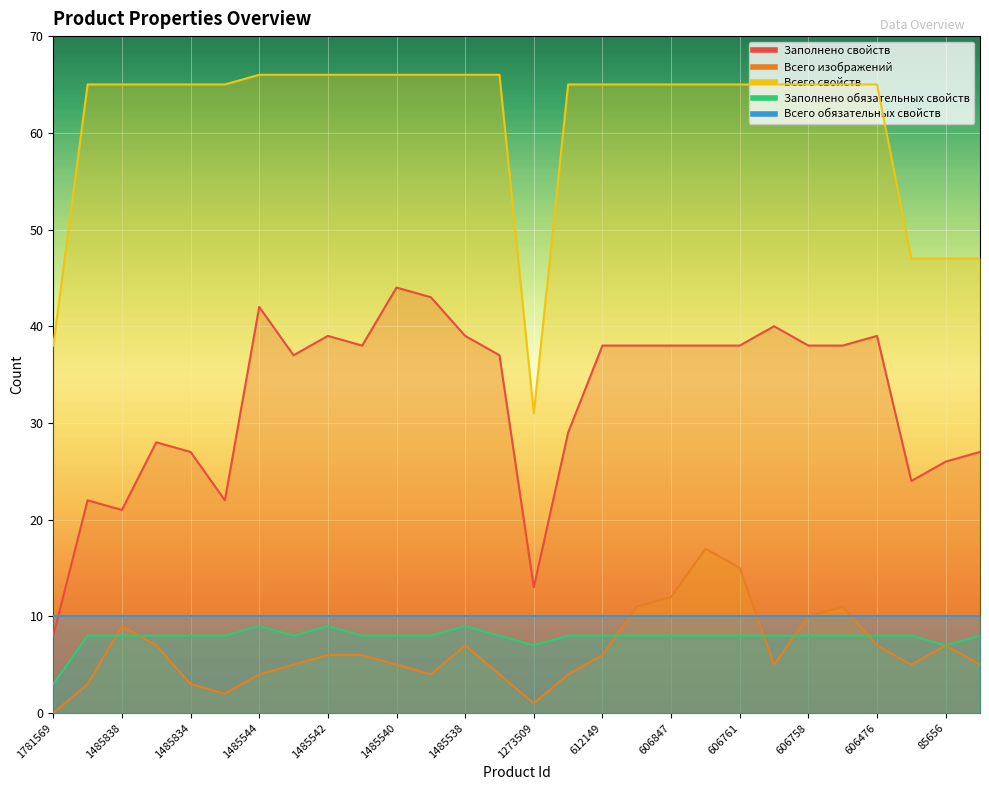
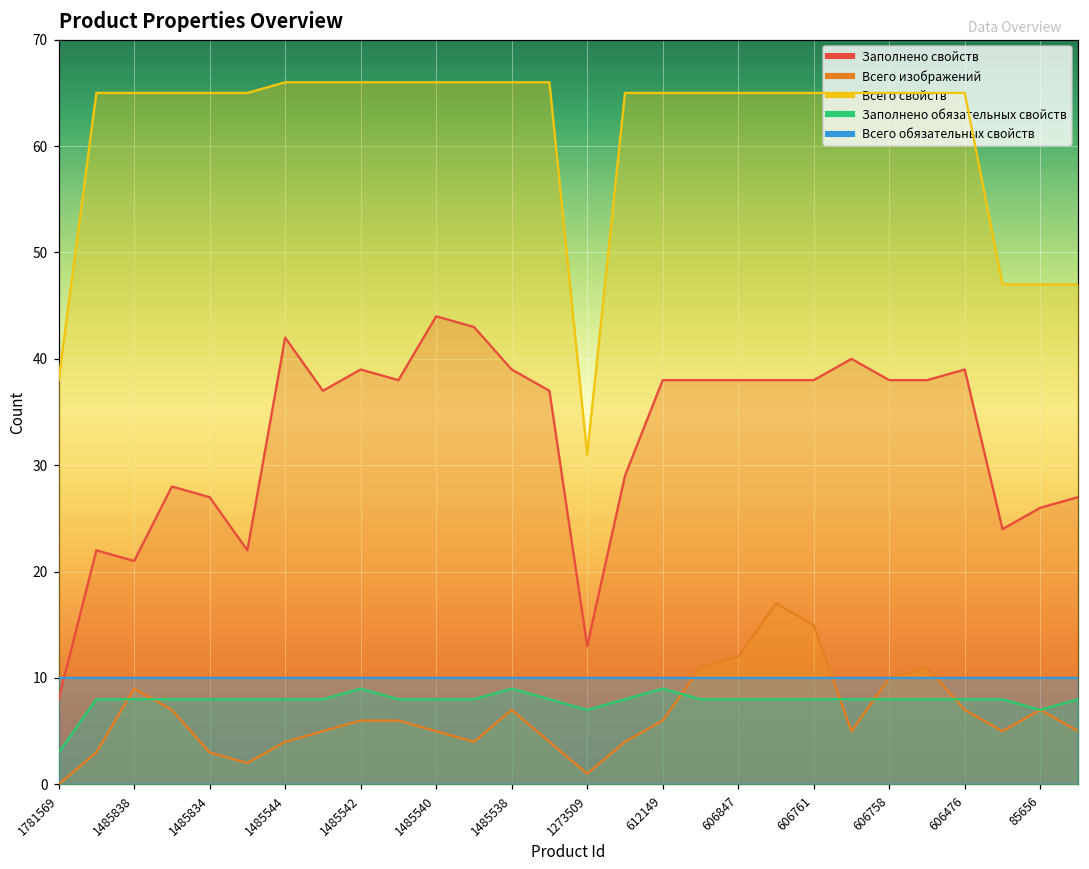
Заполнено обязательных свойств, 1485544: 9 -> 8
Заполнено обязательных свойств, 612149: 8 -> 9
